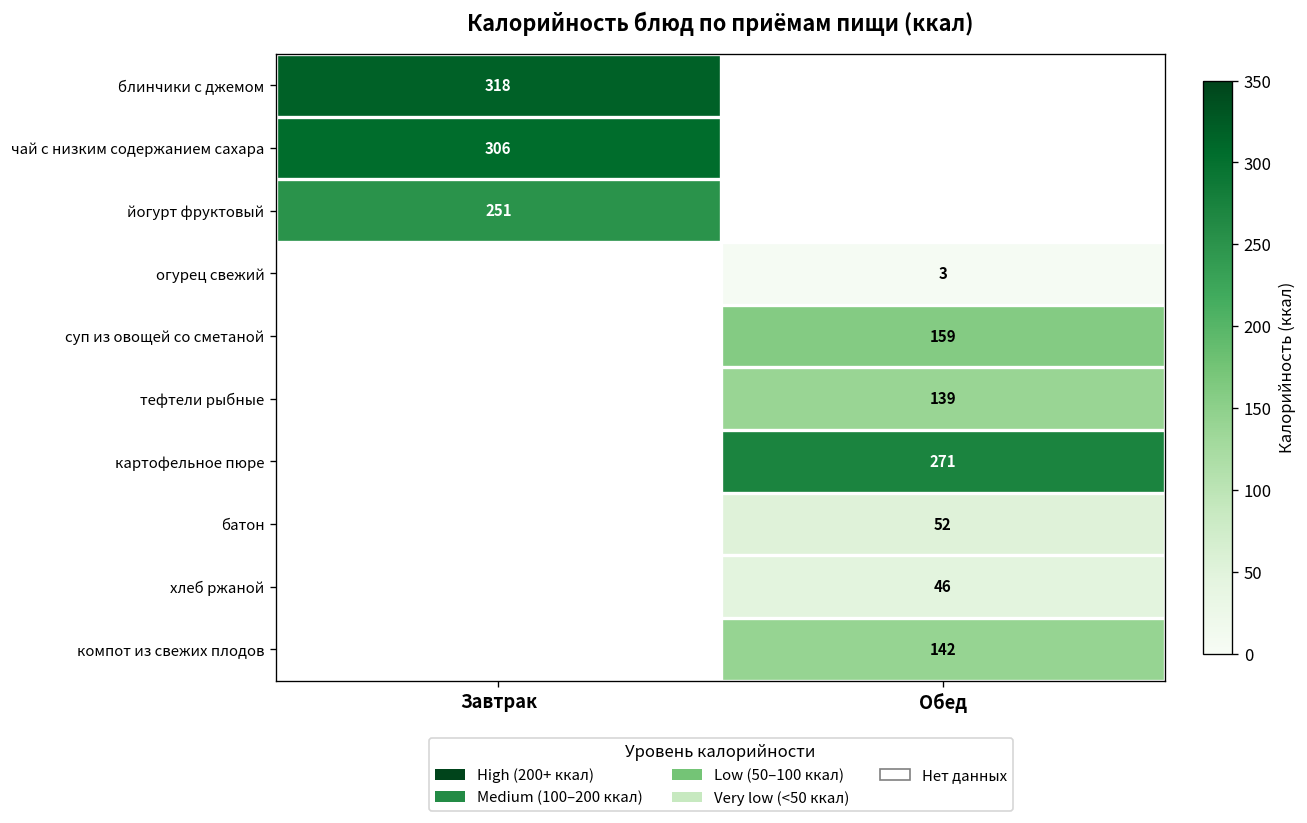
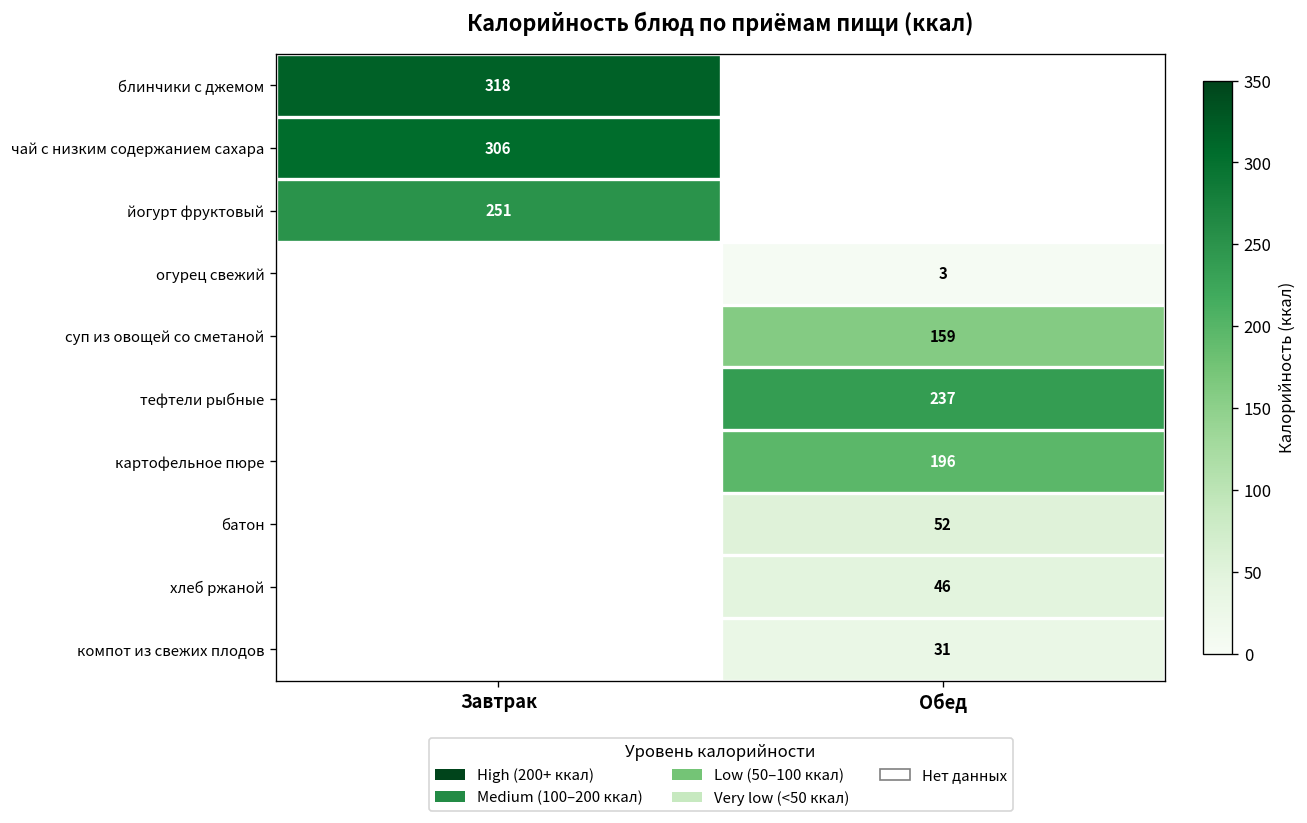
тефтели рыбные, Обед: 139 -> 237
картофельное пюре, Обед: 271 -> 196
компот из свежих плодов, Обед: 142 -> 31
